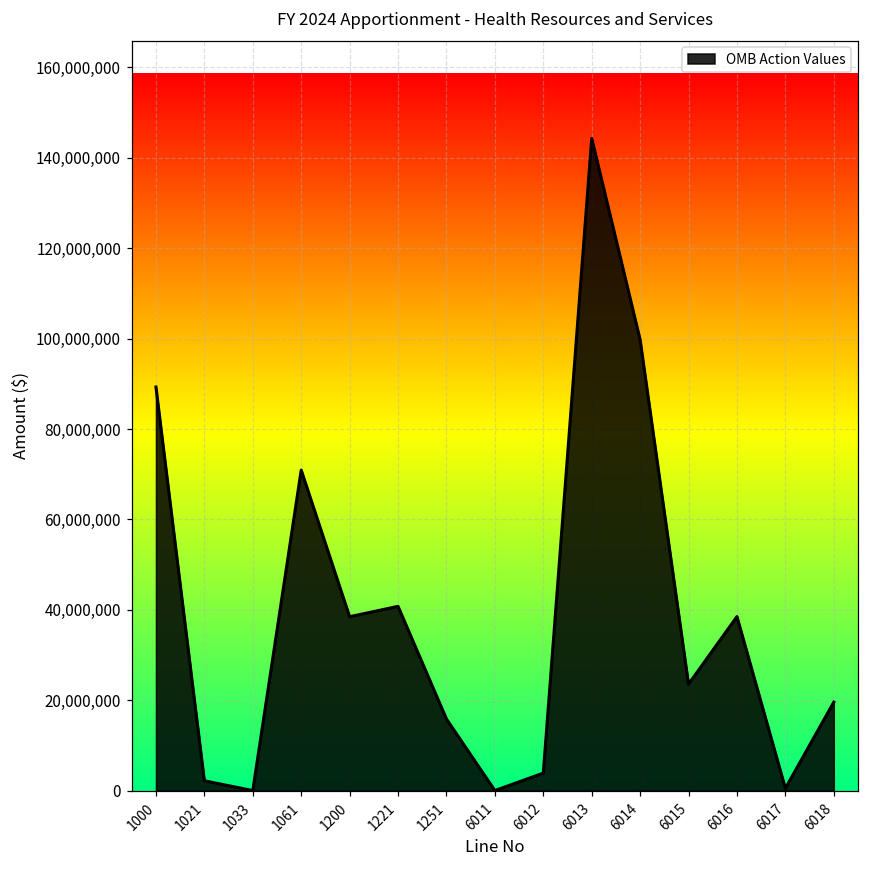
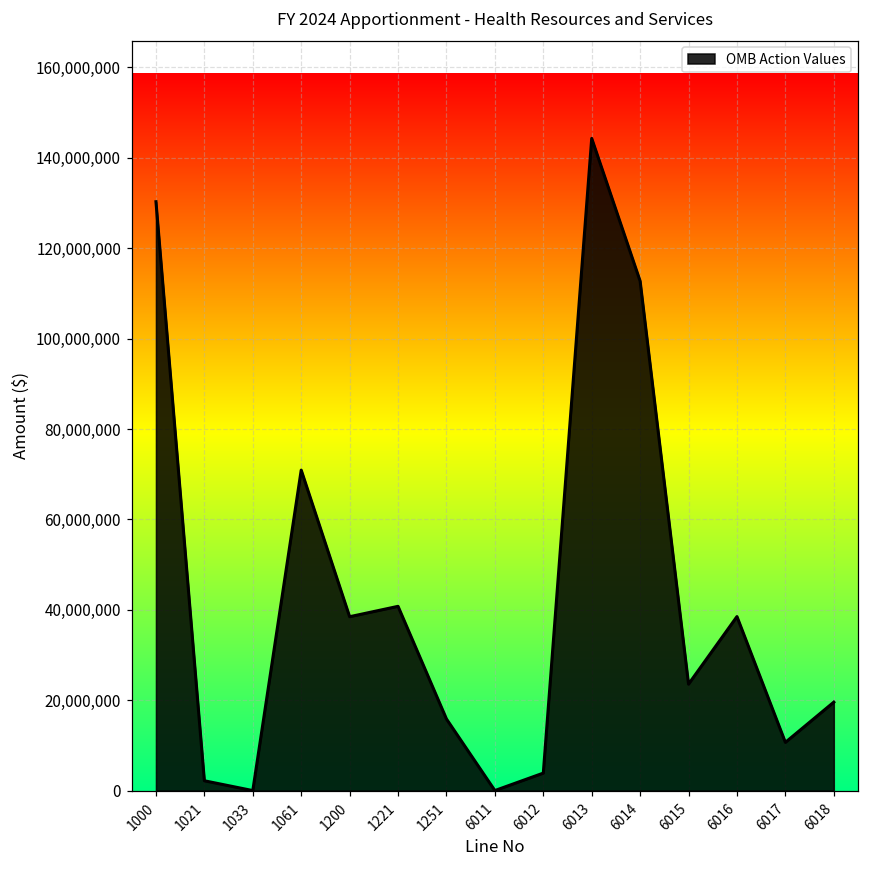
1000: 89,000,000 -> 130,000,000
6014: 100,000,000 -> 113,000,000
6017: 1,000,000 -> 11,000,000
